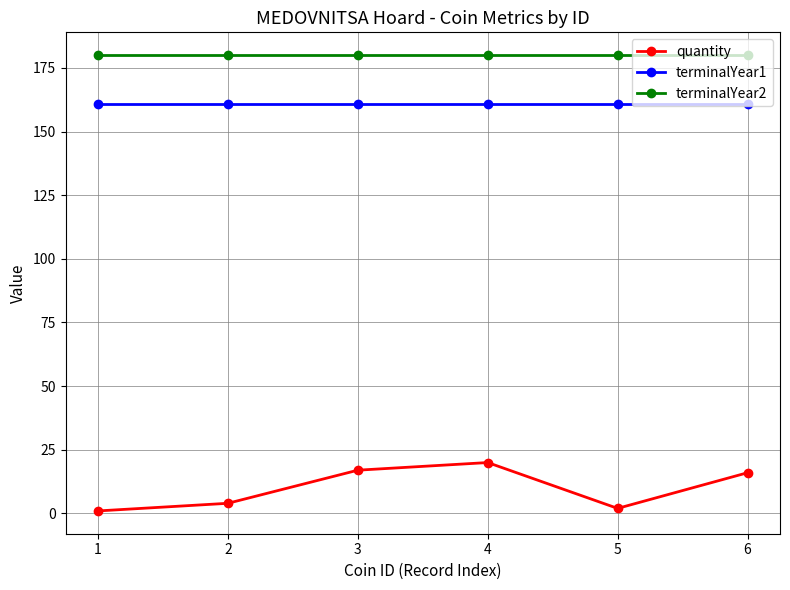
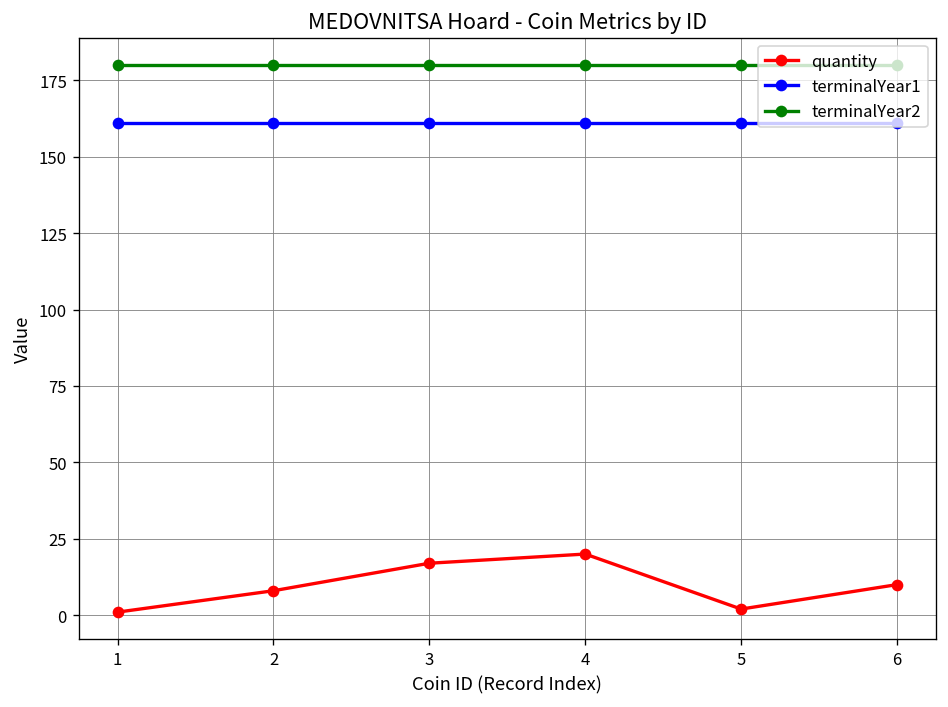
quantity, 2: 4 -> 8
quantity, 6: 16 -> 10
